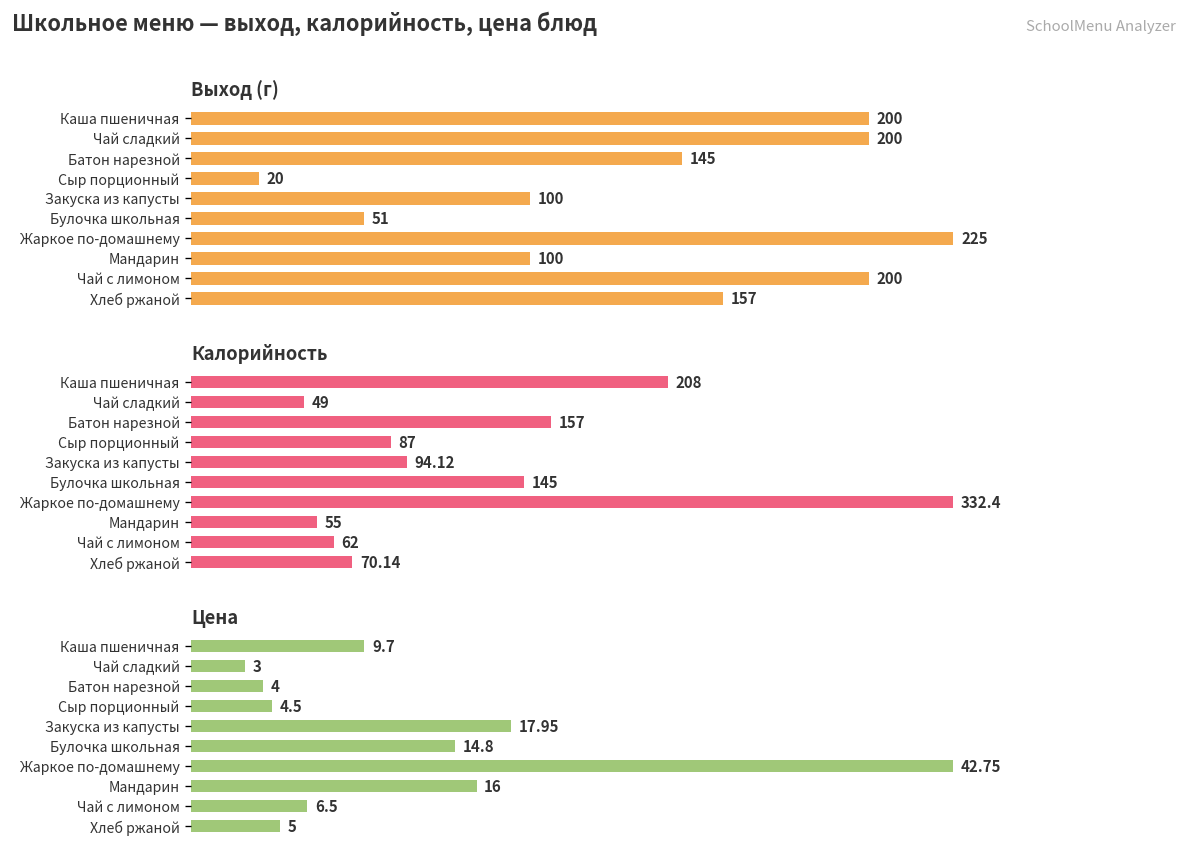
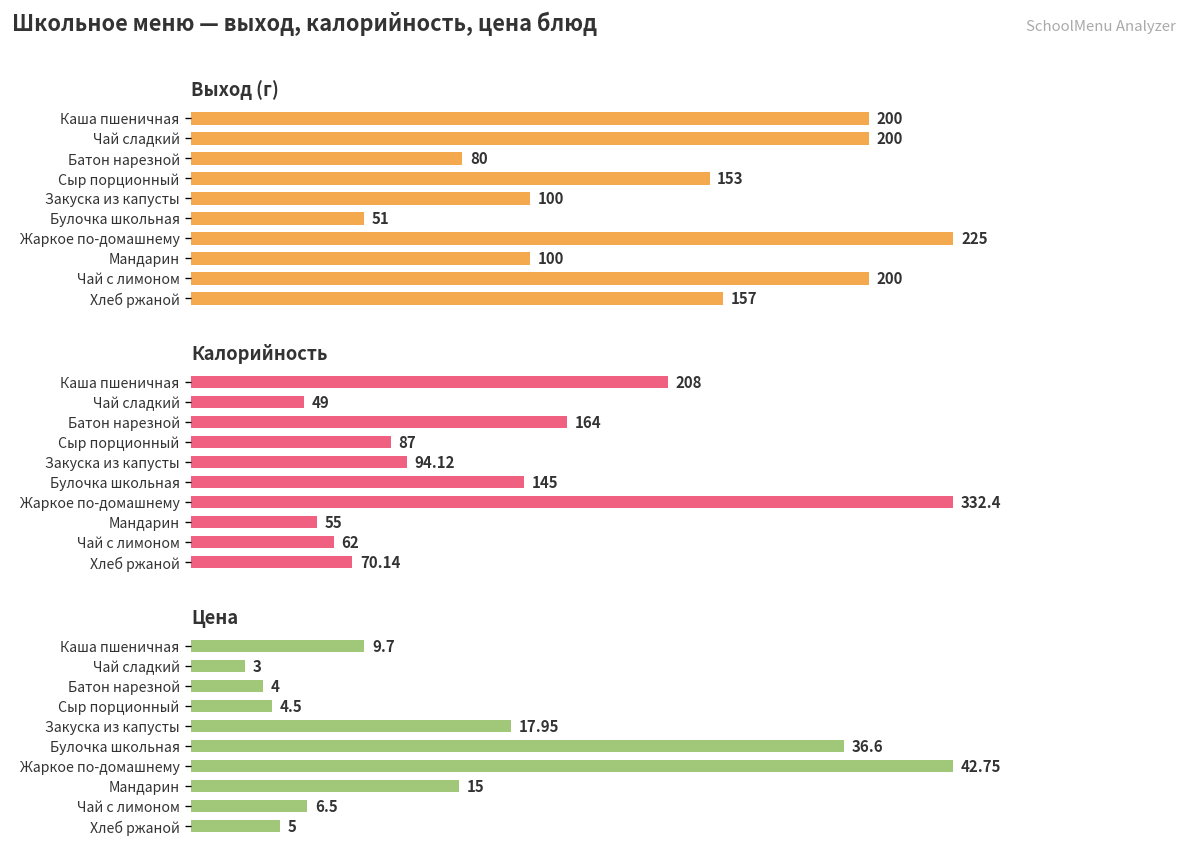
Выход (г), Батон нарезной: 145 -> 80
Выход (г), Сыр порционный: 20 -> 153
Калорийность, Батон нарезной: 157 -> 164
Цена, Булочка школьная: 14.8 -> 36.6
Цена, Мандарин: 16 -> 15
